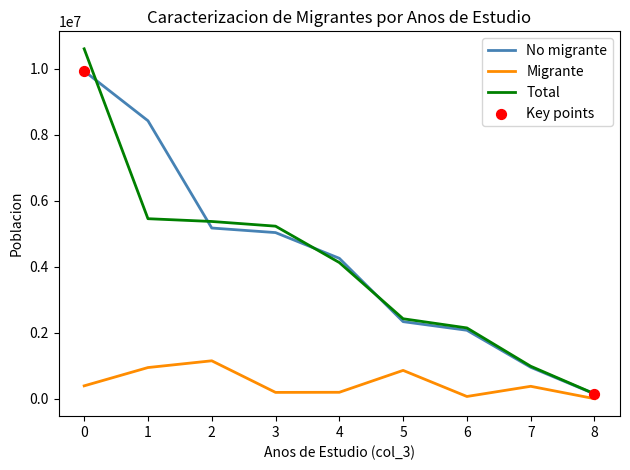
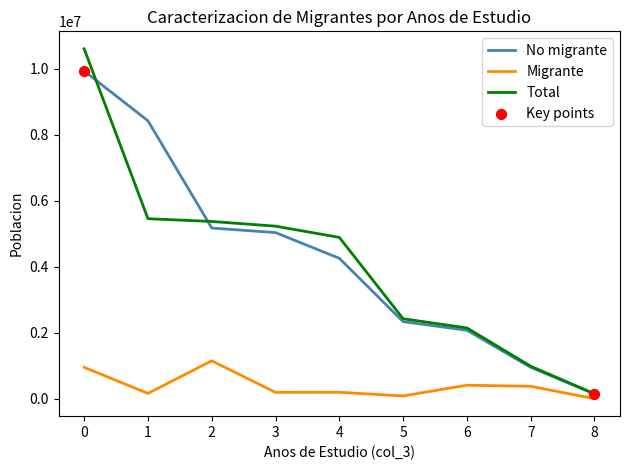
Migrante, 0: 400000 -> 1000000
Migrante, 1: 900000 -> 200000
Total, 4: 4100000 -> 4900000
Migrante, 5: 900000 -> 100000
Migrante, 6: 100000 -> 400000
